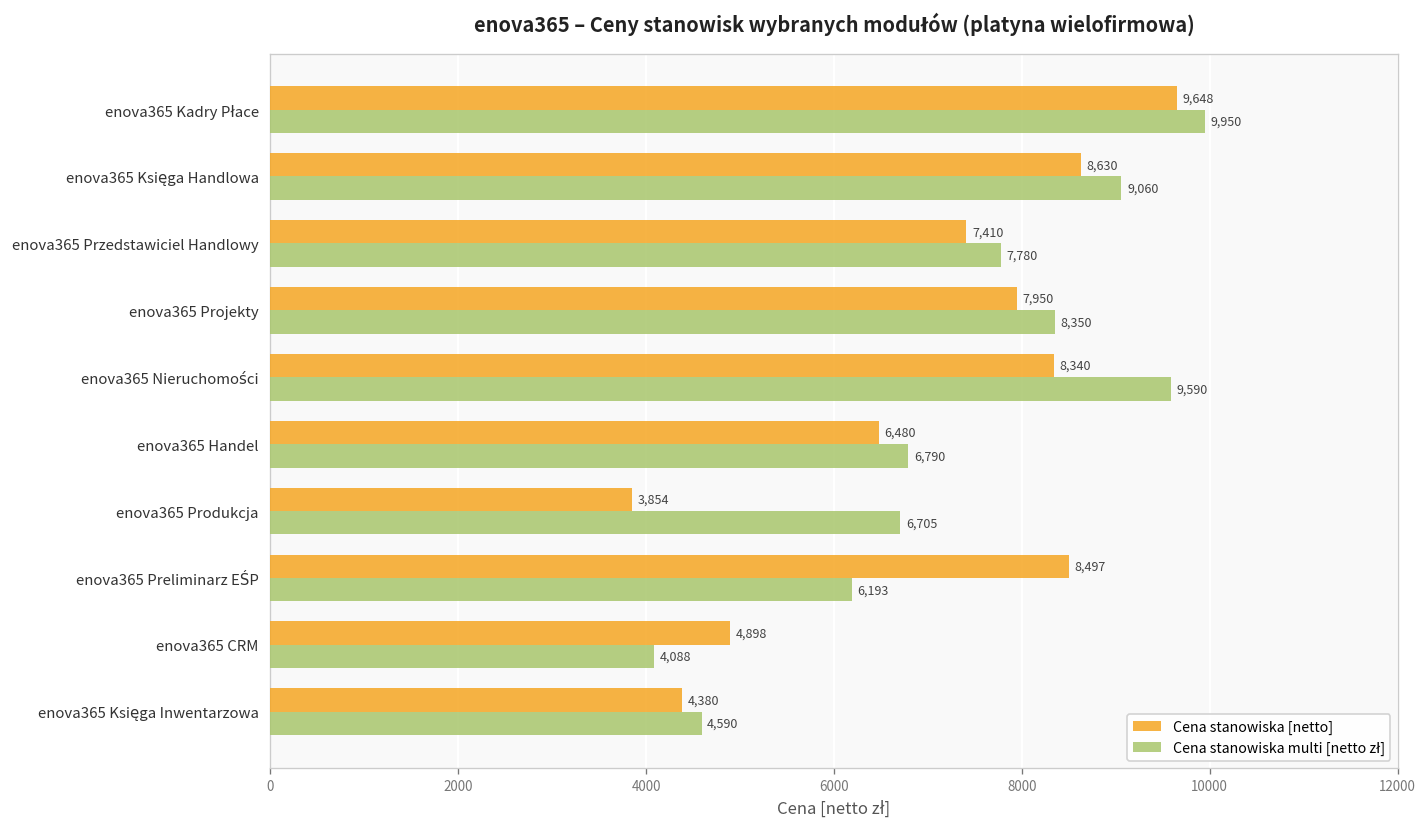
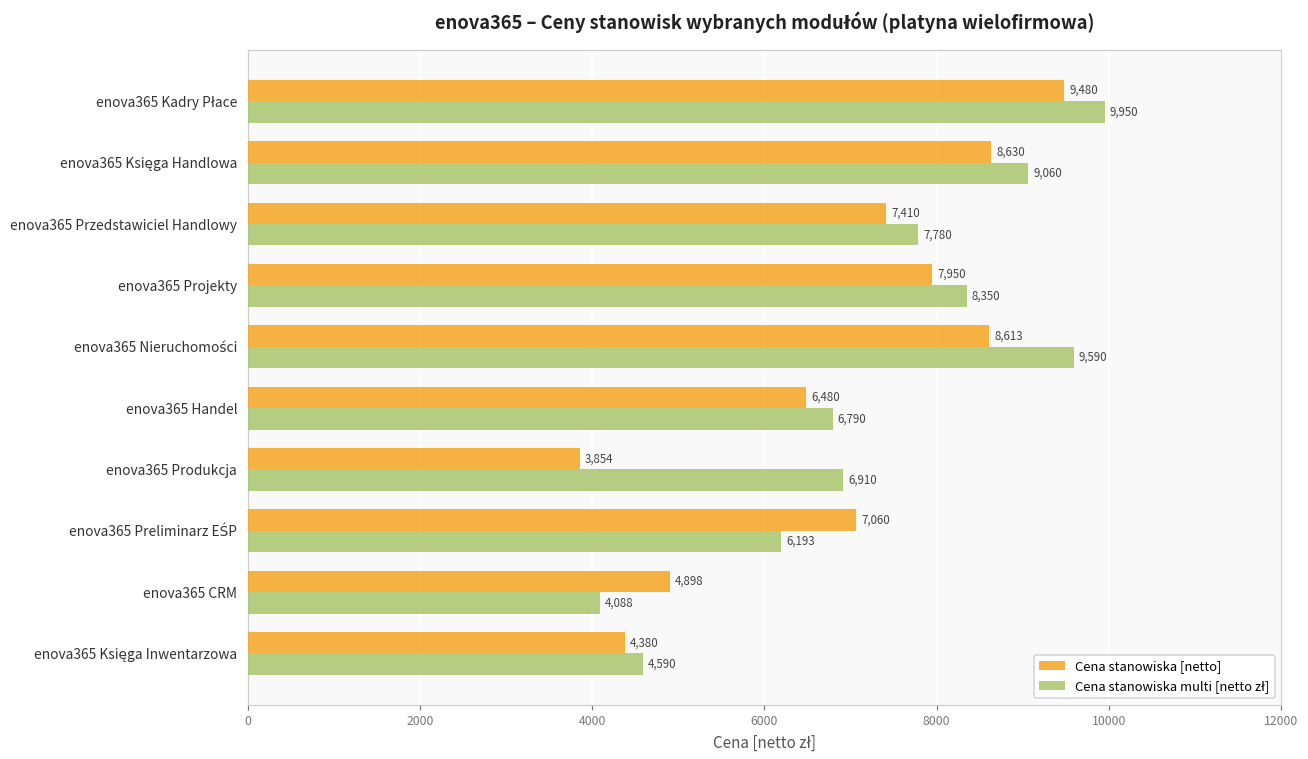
Cena stanowiska [netto], enova365 Kadry Płace: 9,648 -> 9,480
Cena stanowiska [netto], enova365 Nieruchomości: 8,340 -> 8,613
Cena stanowiska multi [netto zł], enova365 Produkcja: 6,705 -> 6,910
Cena stanowiska [netto], enova365 Preliminarz EŚP: 8,497 -> 7,060
